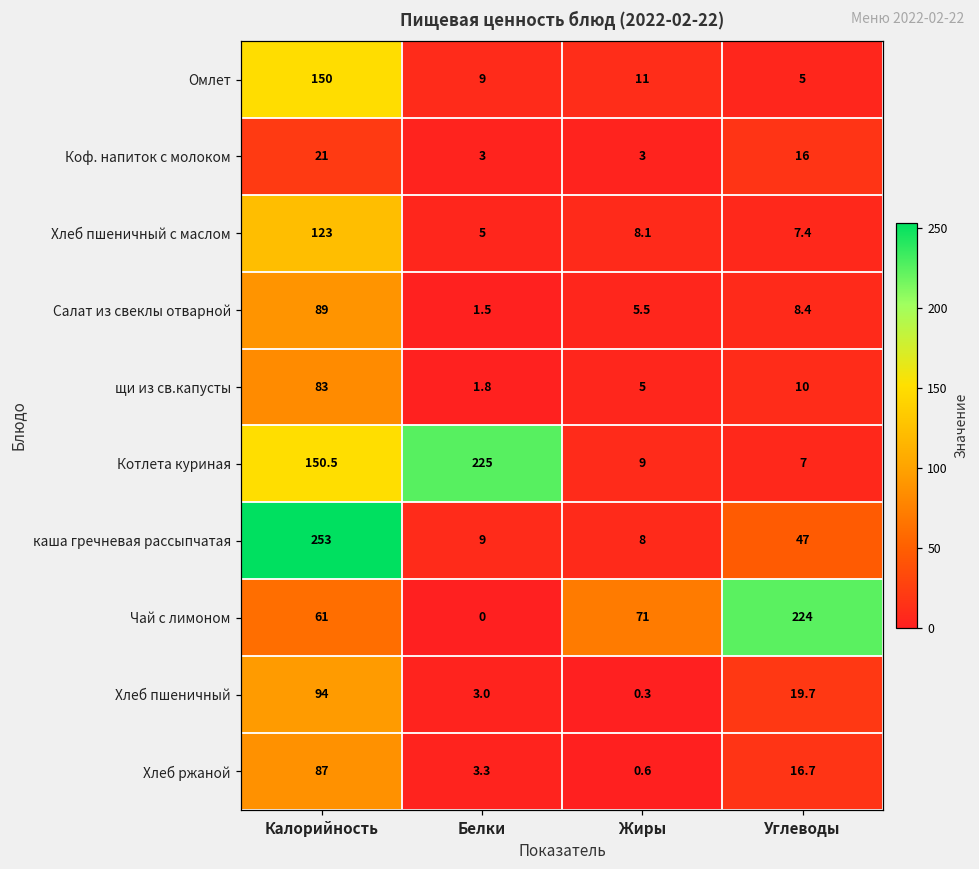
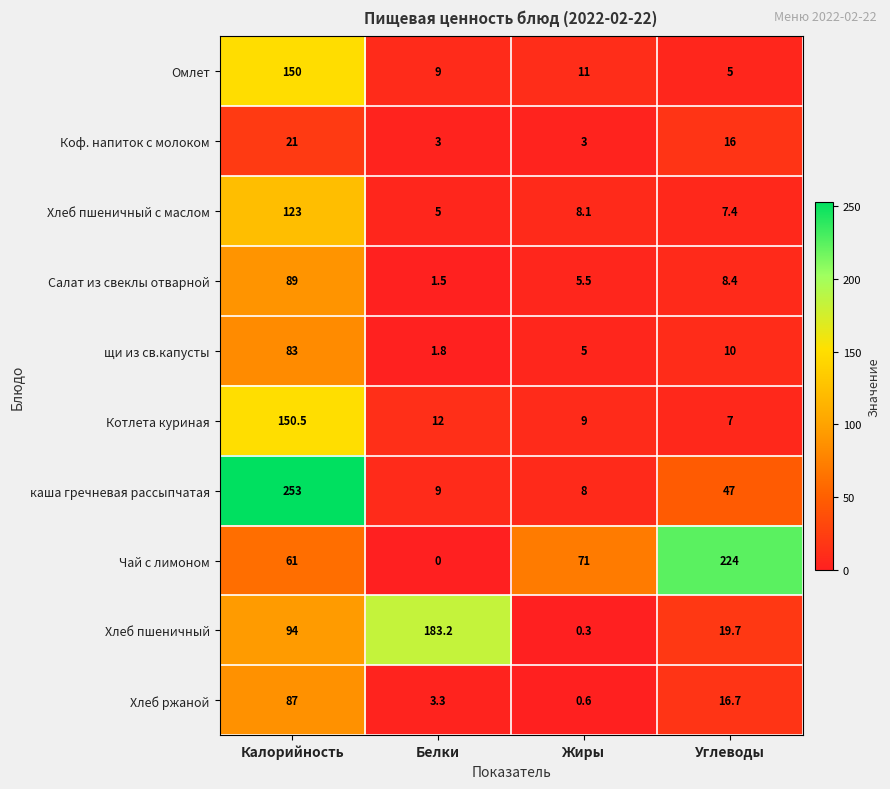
Котлета куриная, Белки: 225 -> 12
Хлеб пшеничный, Белки: 3.0 -> 183.2
